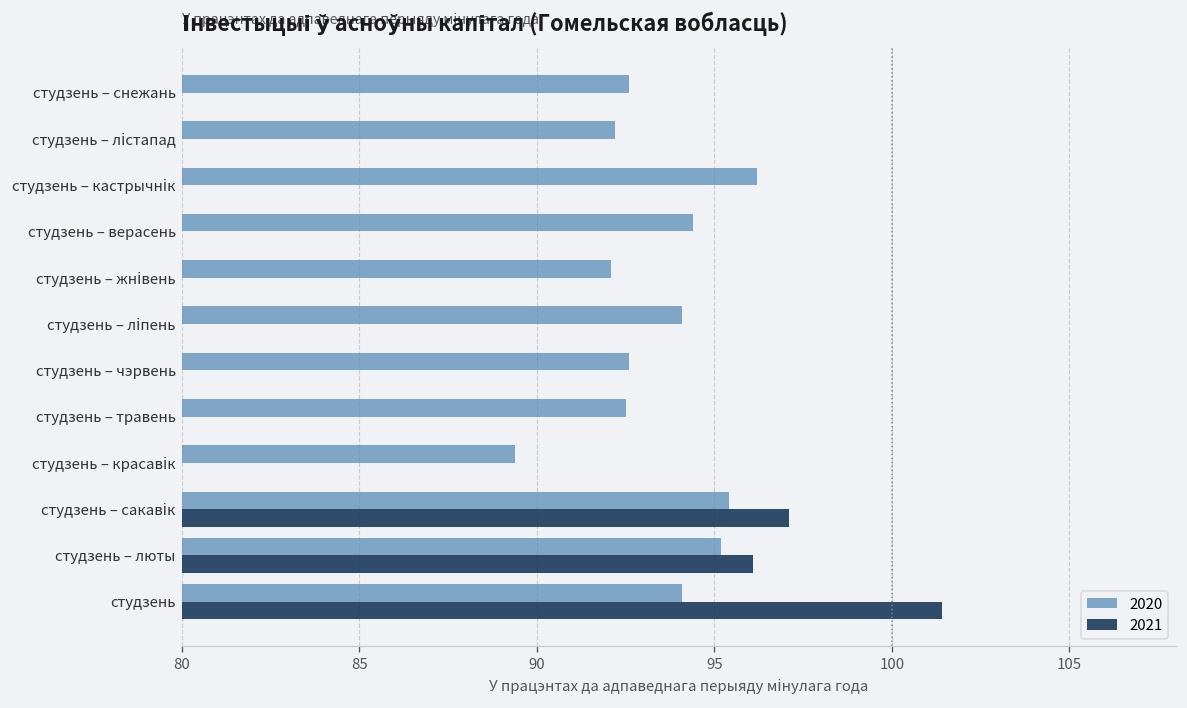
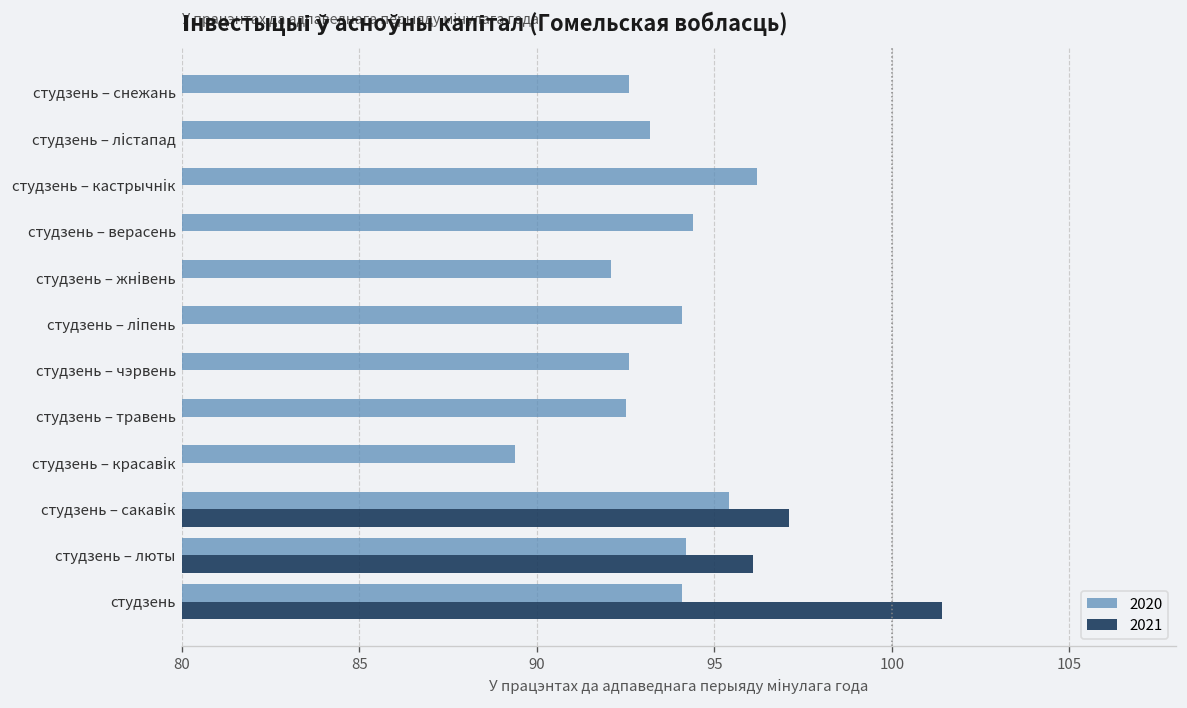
2020, студзень – лістапад: 92.2 -> 93.2
2020, студзень – люты: 95.2 -> 94.2
